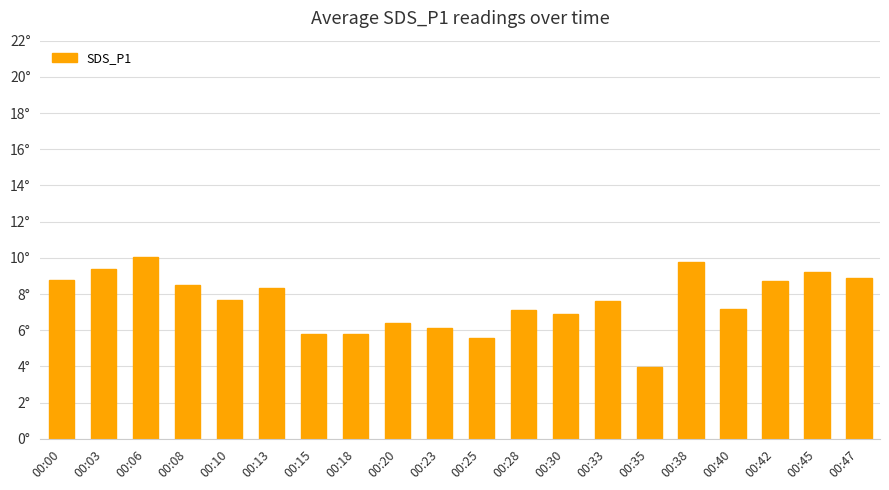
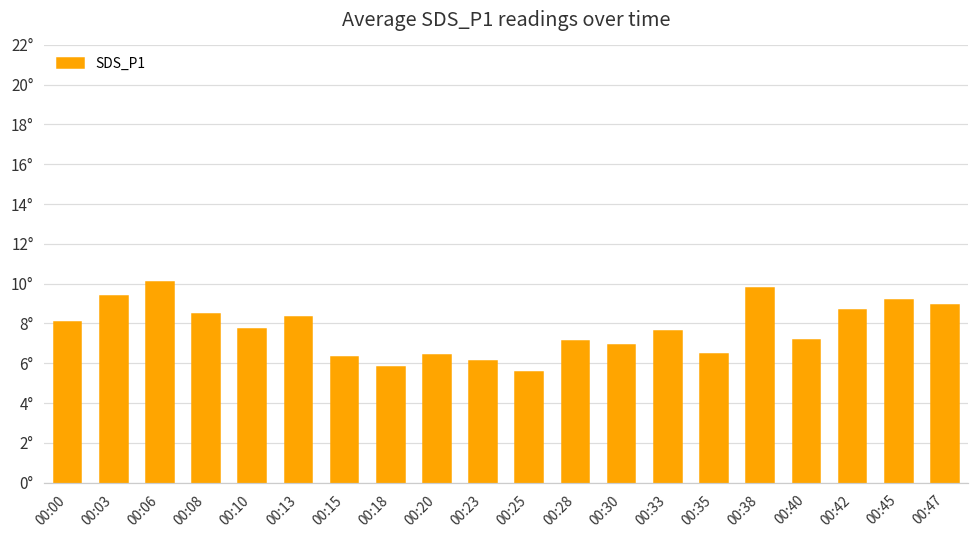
00:00: 8.8° -> 8.1°
00:15: 5.8° -> 6.3°
00:35: 4.0° -> 6.5°
